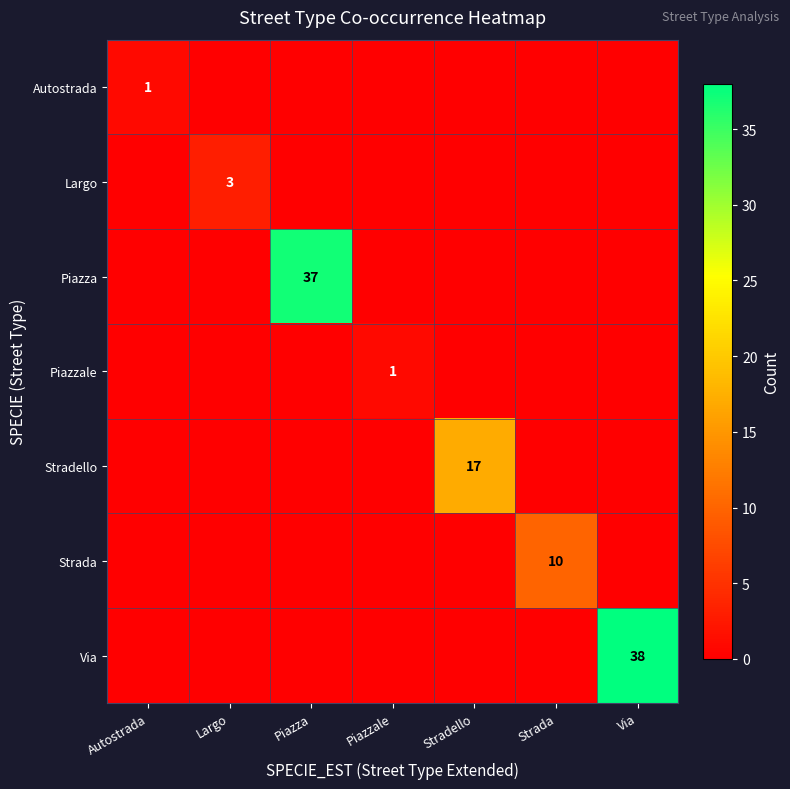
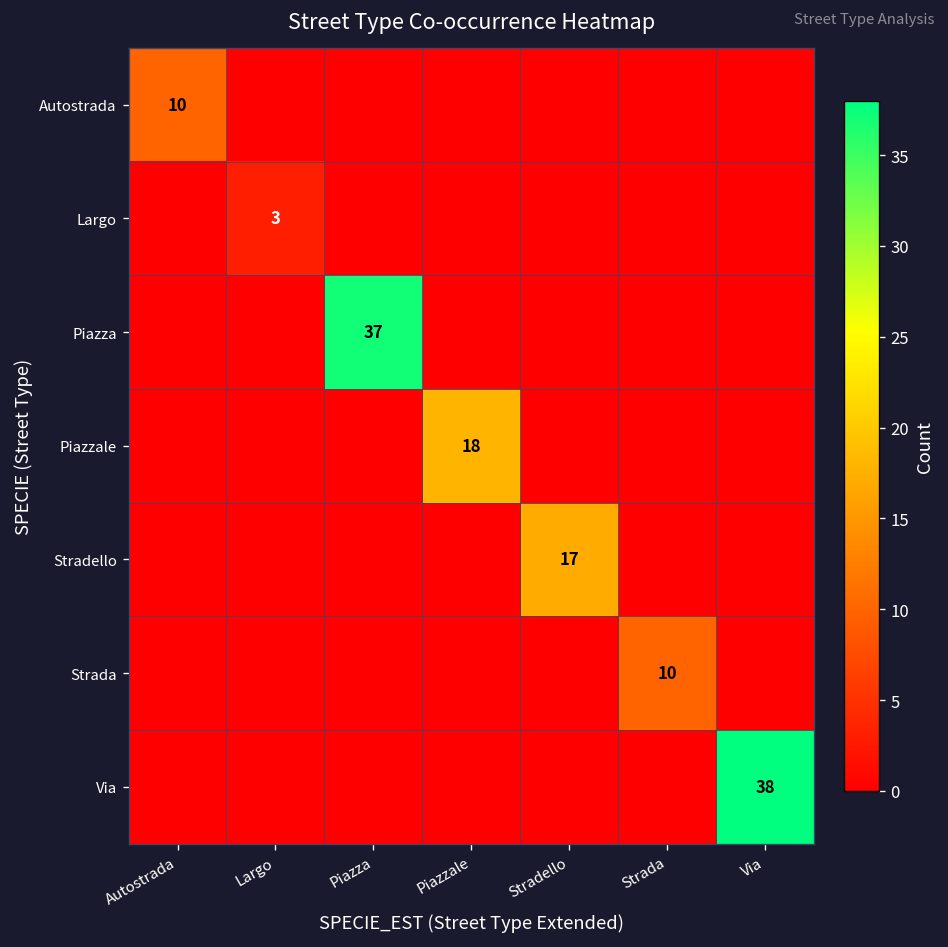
Autostrada, Autostrada: 1 -> 10
Piazzale, Piazzale: 1 -> 18
